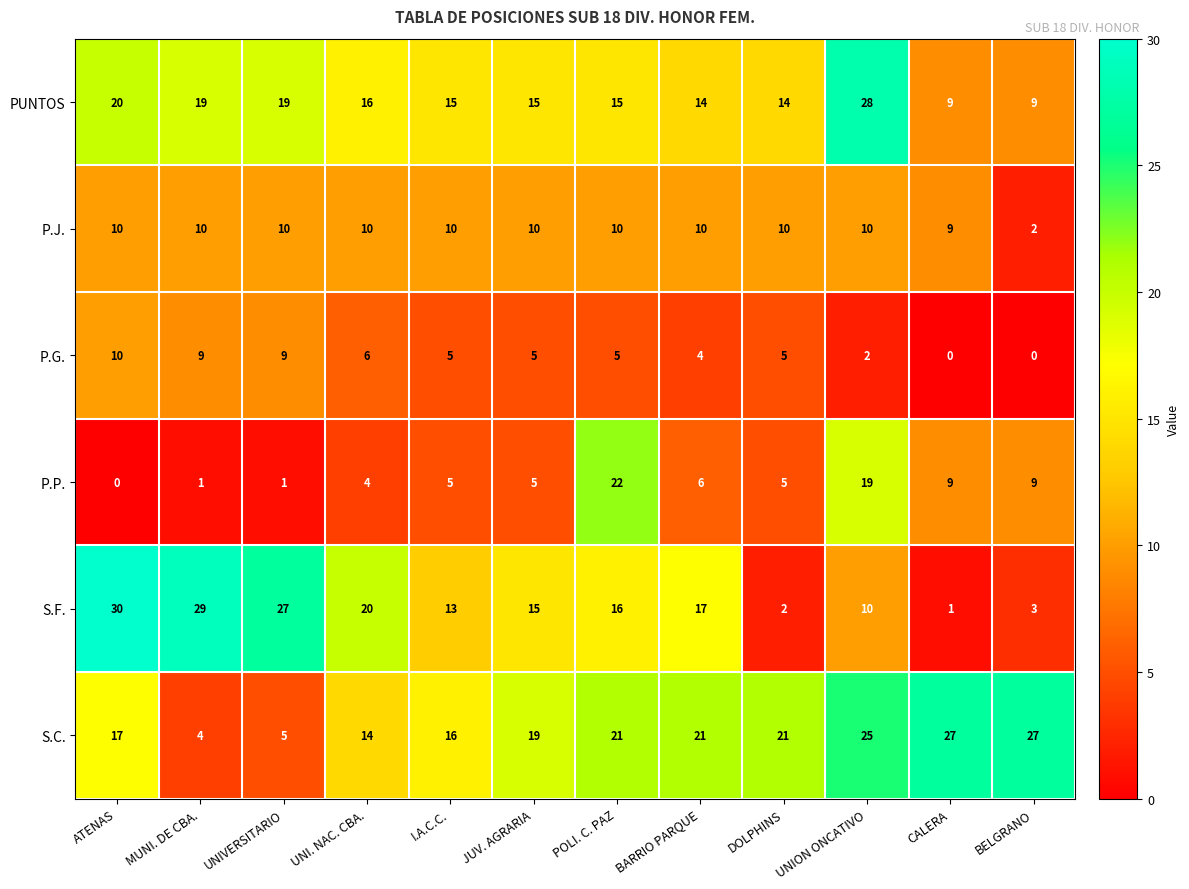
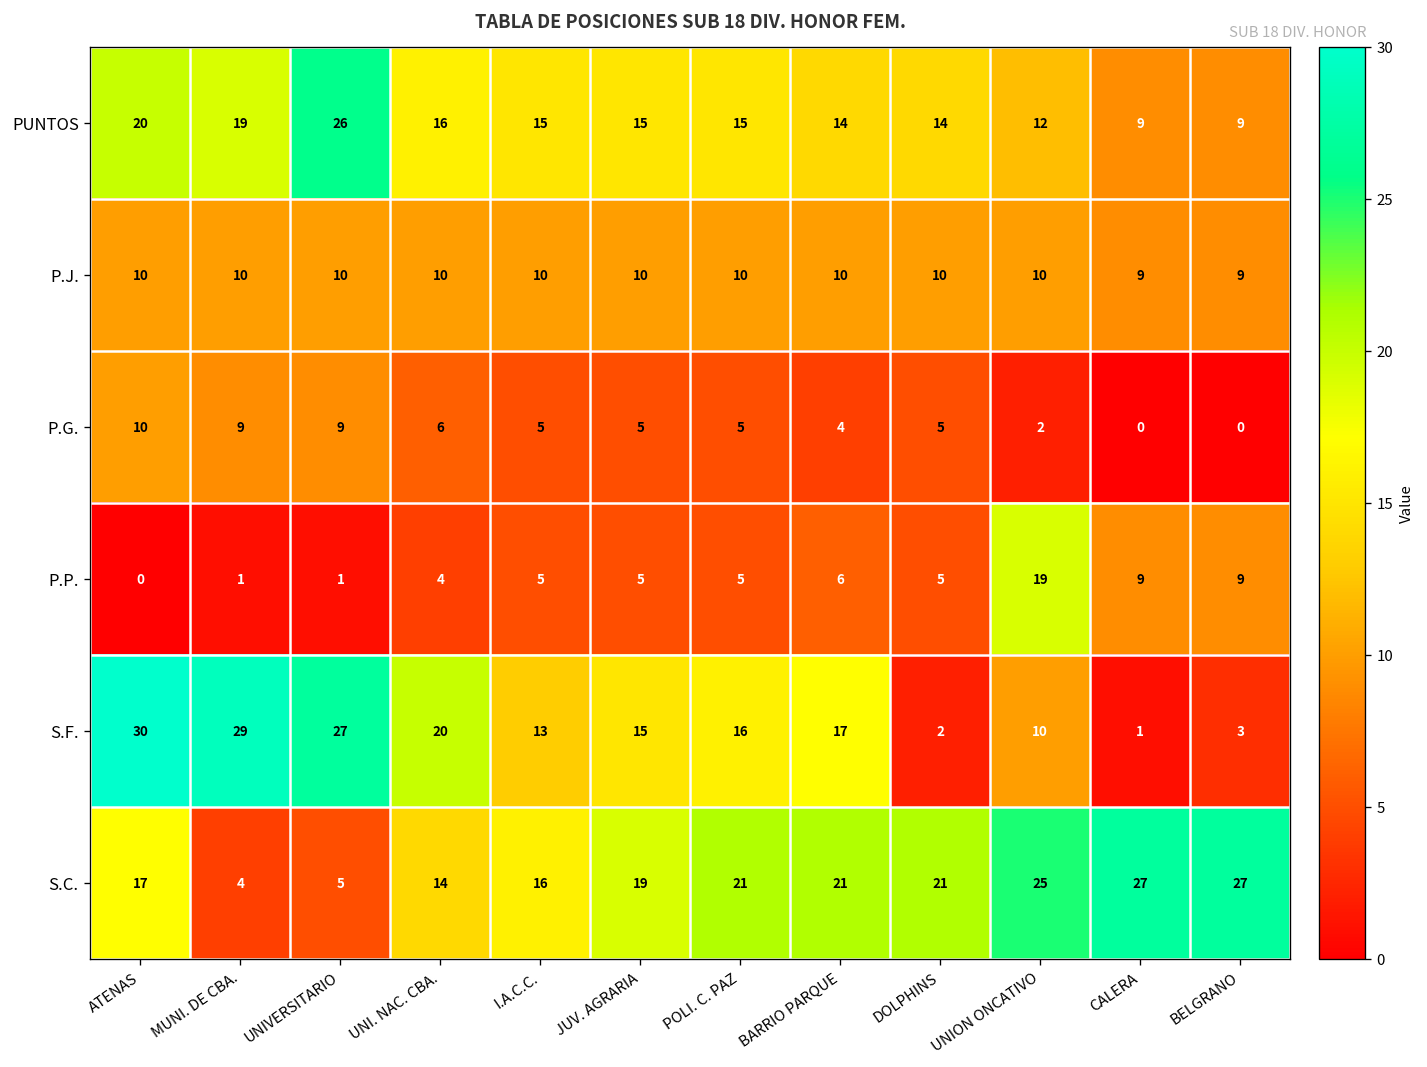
PUNTOS, UNIVERSITARIO: 19 -> 26
PUNTOS, UNION ONCATIVO: 28 -> 12
P.J., BELGRANO: 2 -> 9
P.P., POLI. C. PAZ: 22 -> 5
